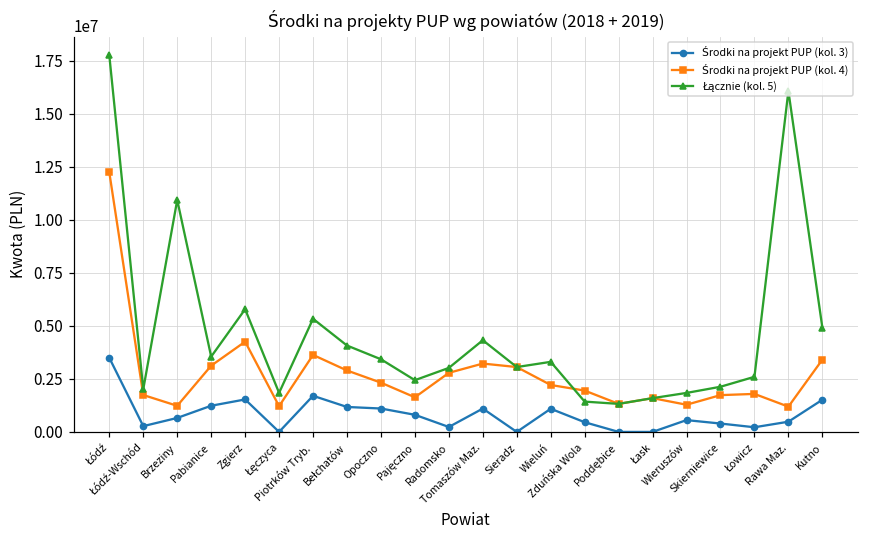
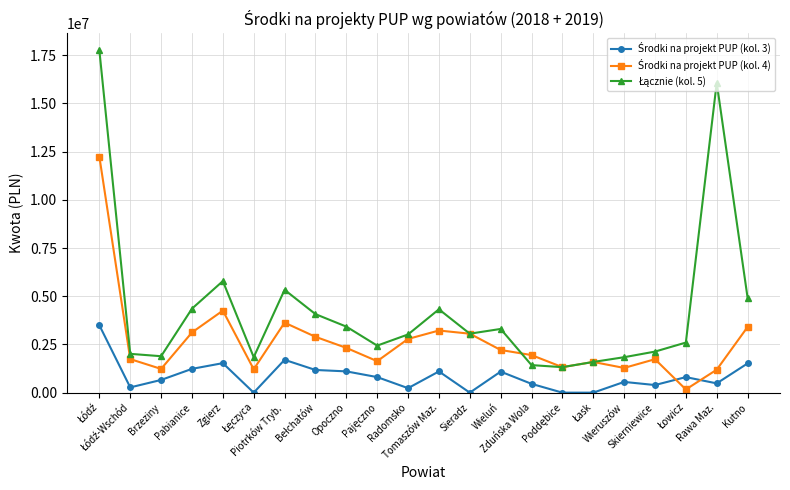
Łącznie (kol. 5), Brzeziny: 10900000 -> 1900000
Łącznie (kol. 5), Pabianice: 3500000 -> 4400000
Środki na projekt PUP (kol. 3), Łowicz: 200000 -> 800000
Środki na projekt PUP (kol. 4), Łowicz: 1800000 -> 200000
